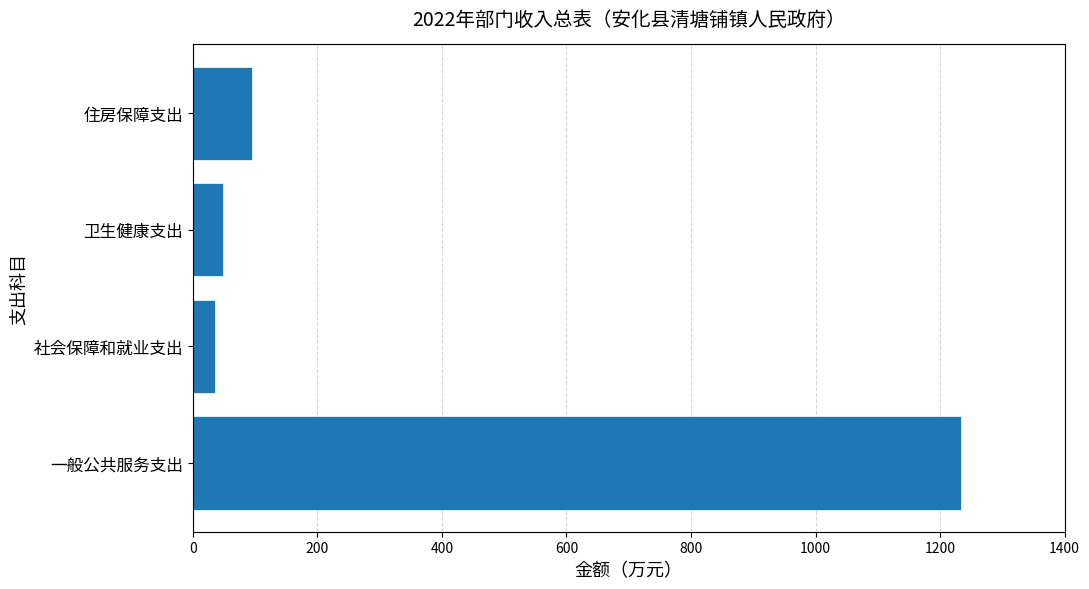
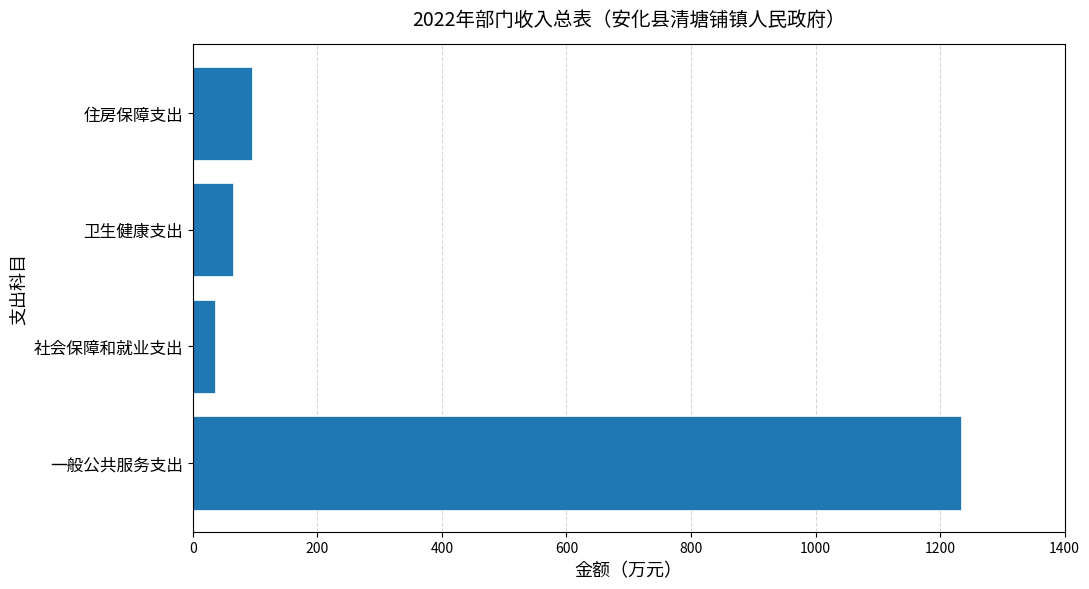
卫生健康支出: 50 -> 60
